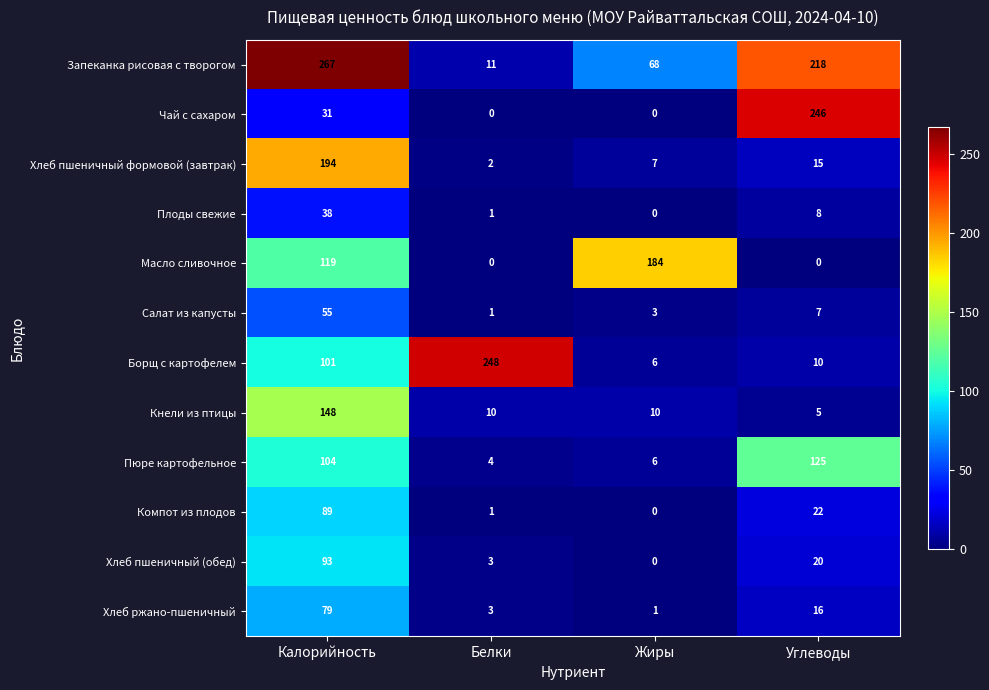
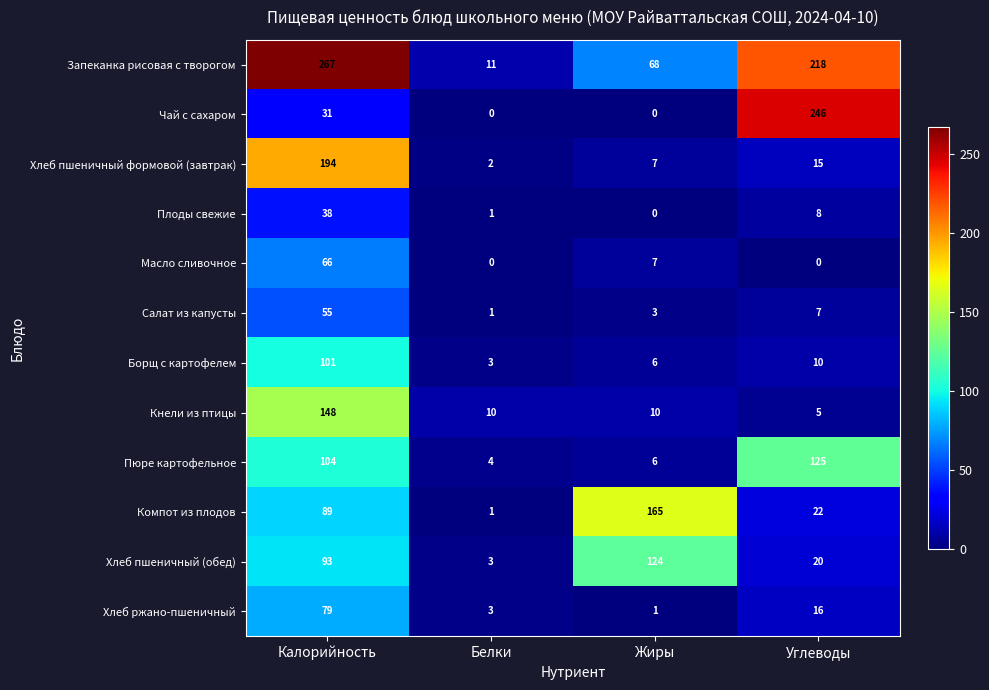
Масло сливочное, Калорийность: 119 -> 66
Масло сливочное, Жиры: 184 -> 7
Борщ с картофелем, Белки: 248 -> 3
Компот из плодов, Жиры: 0 -> 165
Хлеб пшеничный (обед), Жиры: 0 -> 124
